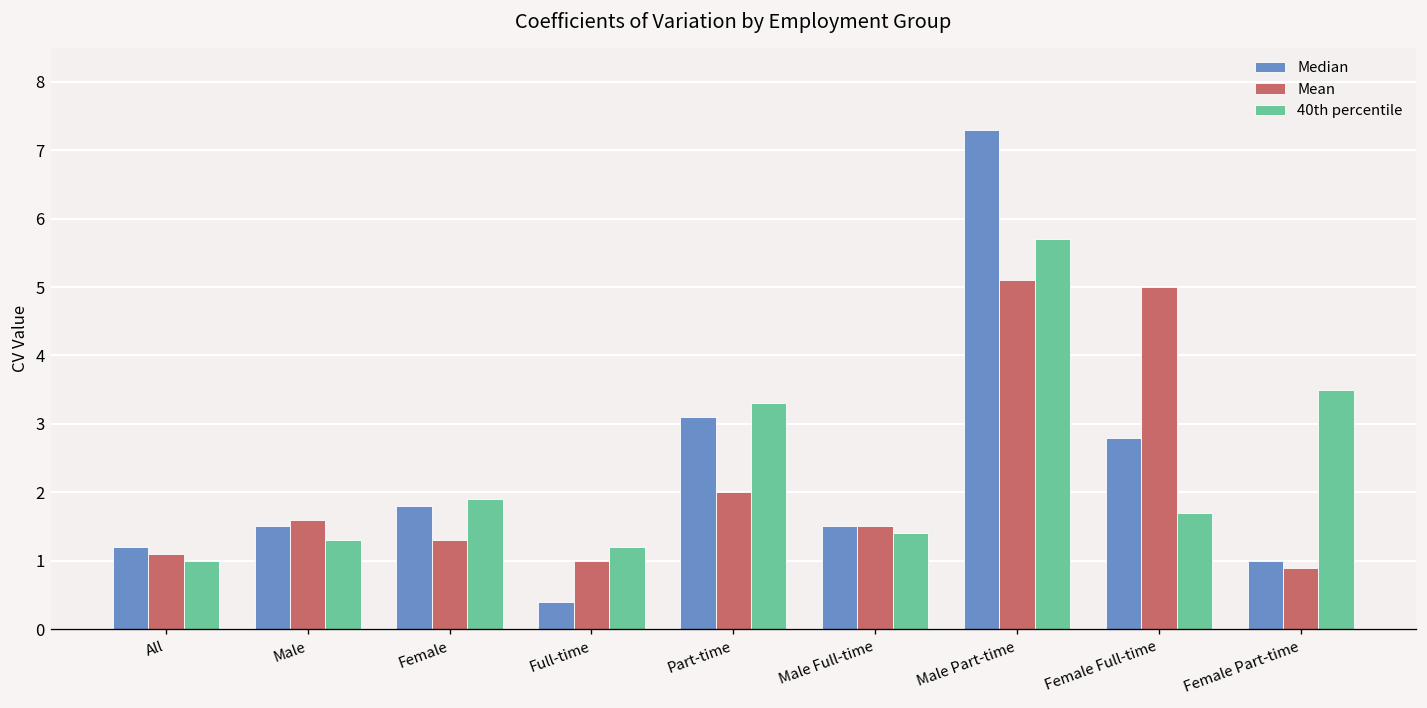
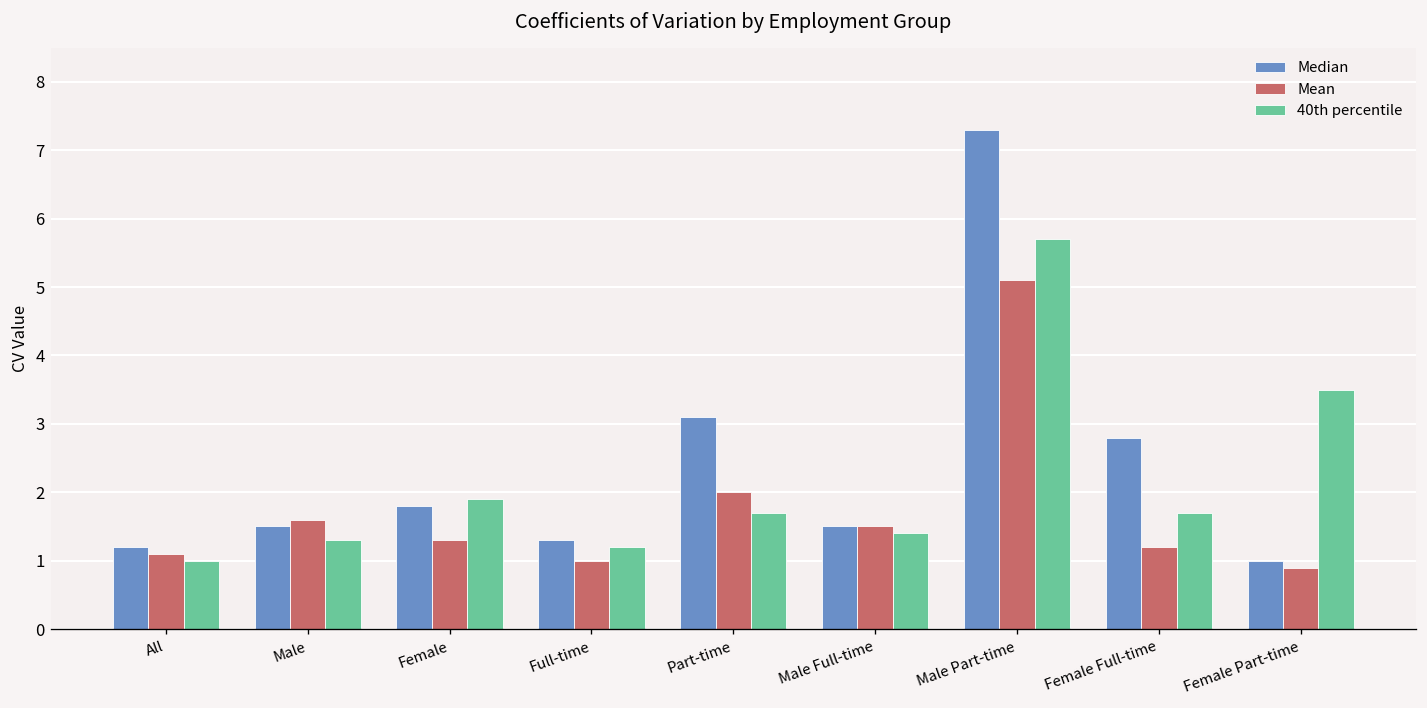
Median, Full-time: 0.4 -> 1.3
40th percentile, Part-time: 3.3 -> 1.7
Mean, Female Full-time: 5.0 -> 1.2
